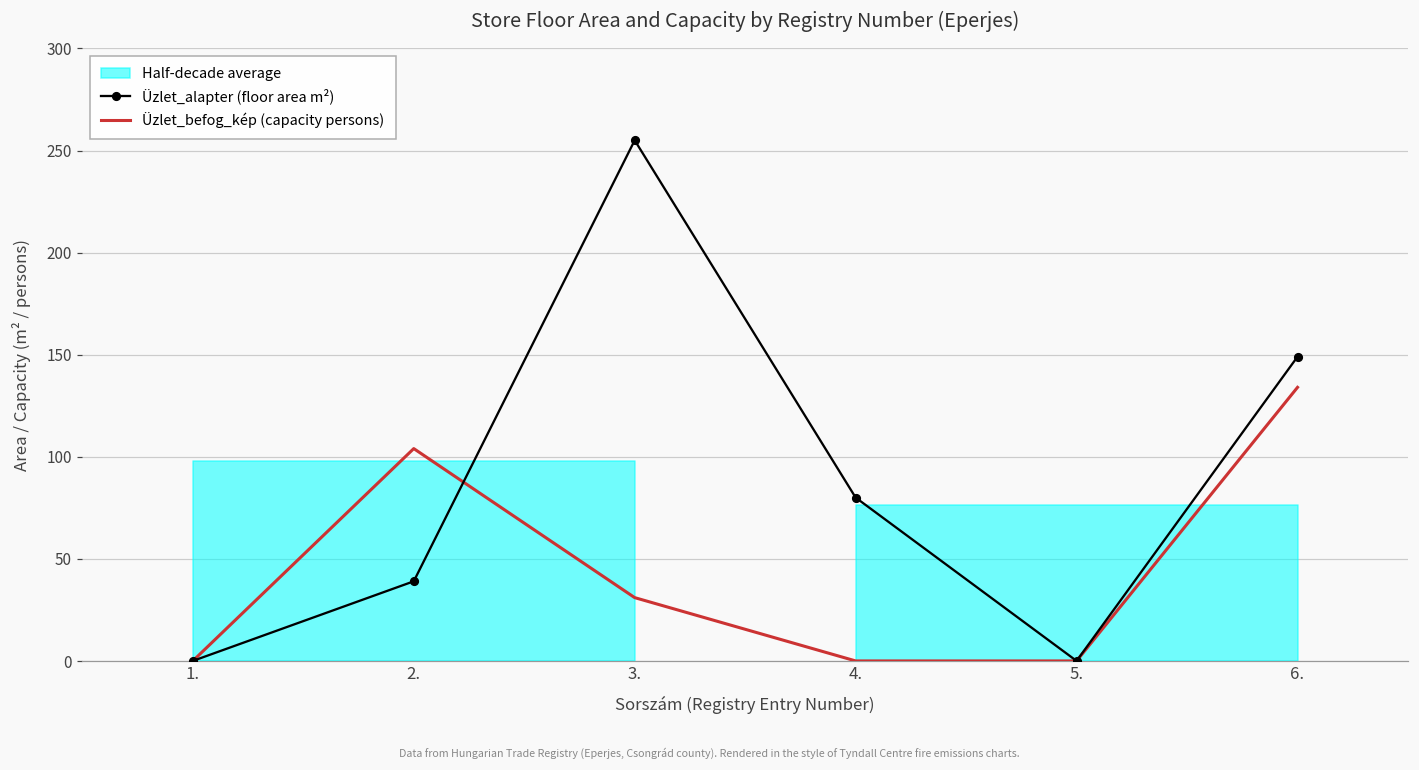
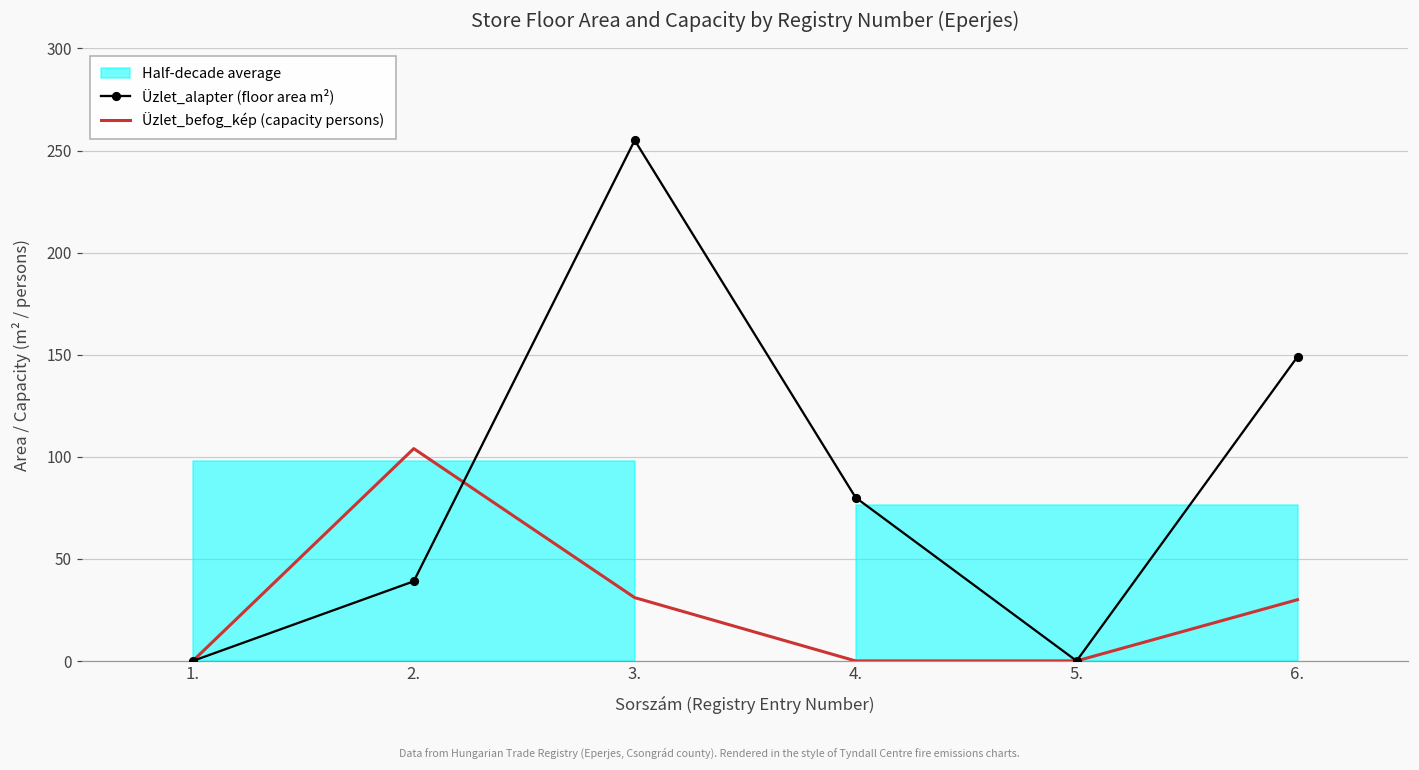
Üzlet_befog_kép (capacity persons), 6.: 134 -> 30
